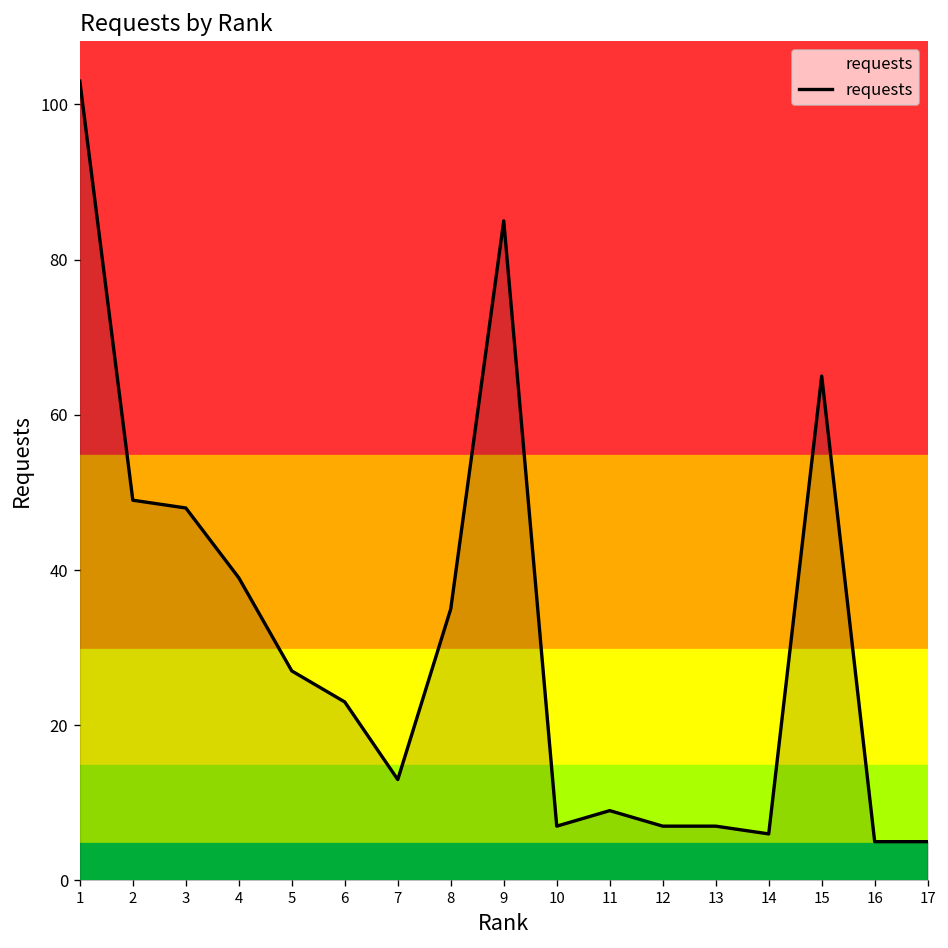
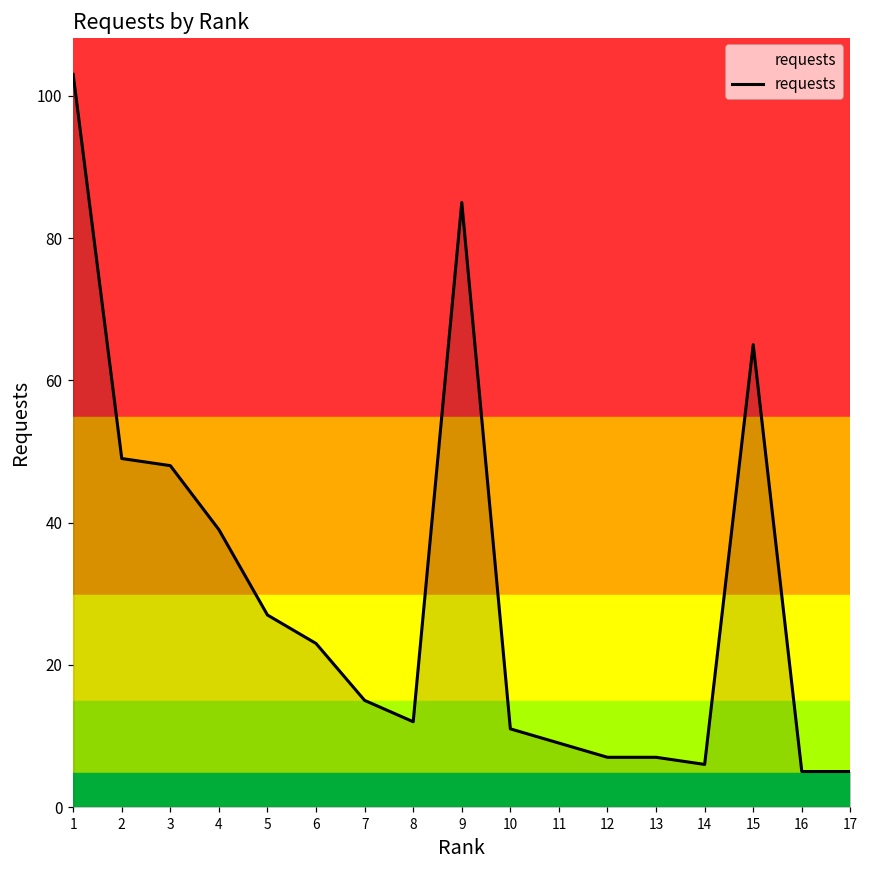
7: 13 -> 15
8: 35 -> 12
10: 7 -> 11
